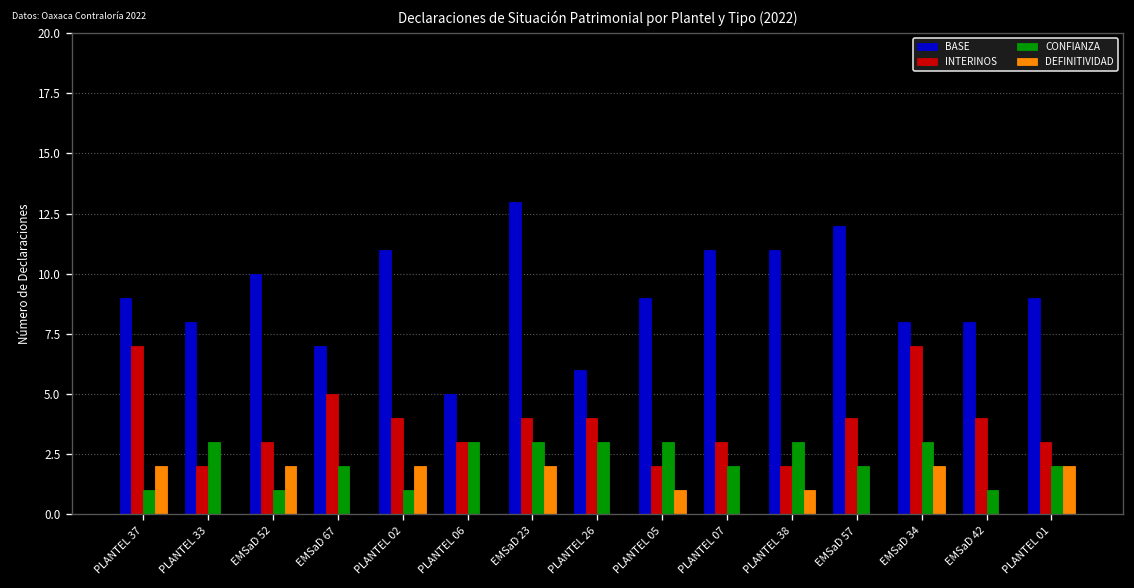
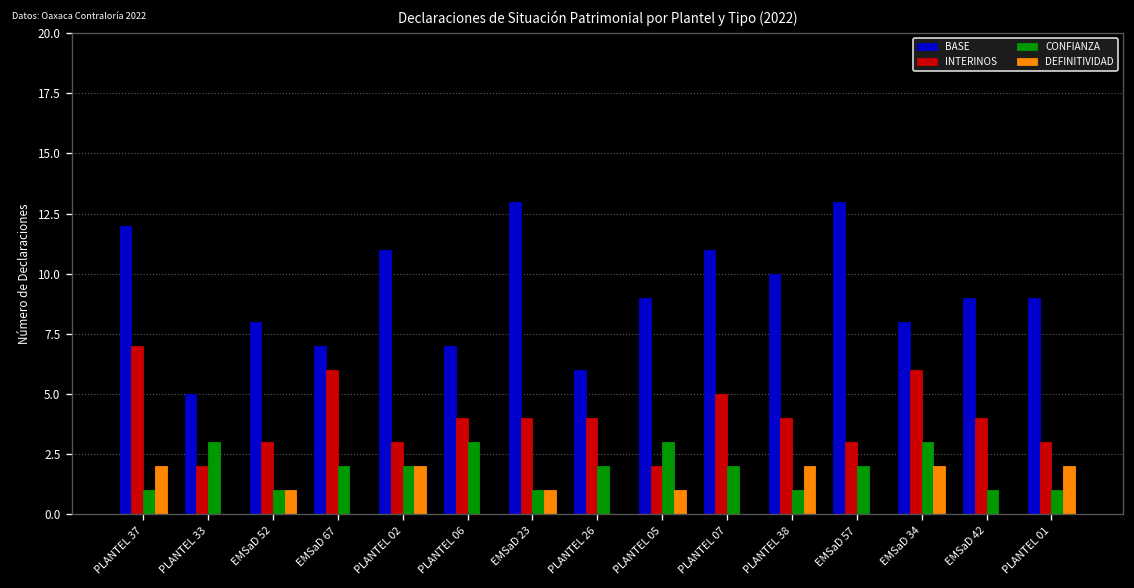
BASE, PLANTEL 37: 9 -> 12
BASE, PLANTEL 33: 8 -> 5
BASE, EMSaD 52: 10 -> 8
DEFINITIVIDAD, EMSaD 52: 2 -> 1
INTERINOS, EMSaD 67: 5 -> 6
INTERINOS, PLANTEL 02: 4 -> 3
CONFIANZA, PLANTEL 02: 1 -> 2
BASE, PLANTEL 06: 5 -> 7
INTERINOS, PLANTEL 06: 3 -> 4
CONFIANZA, EMSaD 23: 3 -> 1
DEFINITIVIDAD, EMSaD 23: 2 -> 1
CONFIANZA, PLANTEL 26: 3 -> 2
INTERINOS, PLANTEL 07: 3 -> 5
BASE, PLANTEL 38: 11 -> 10
INTERINOS, PLANTEL 38: 2 -> 4
CONFIANZA, PLANTEL 38: 3 -> 1
DEFINITIVIDAD, PLANTEL 38: 1 -> 2
BASE, EMSaD 57: 12 -> 13
INTERINOS, EMSaD 57: 4 -> 3
INTERINOS, EMSaD 34: 7 -> 6
BASE, EMSaD 42: 8 -> 9
CONFIANZA, PLANTEL 01: 2 -> 1
